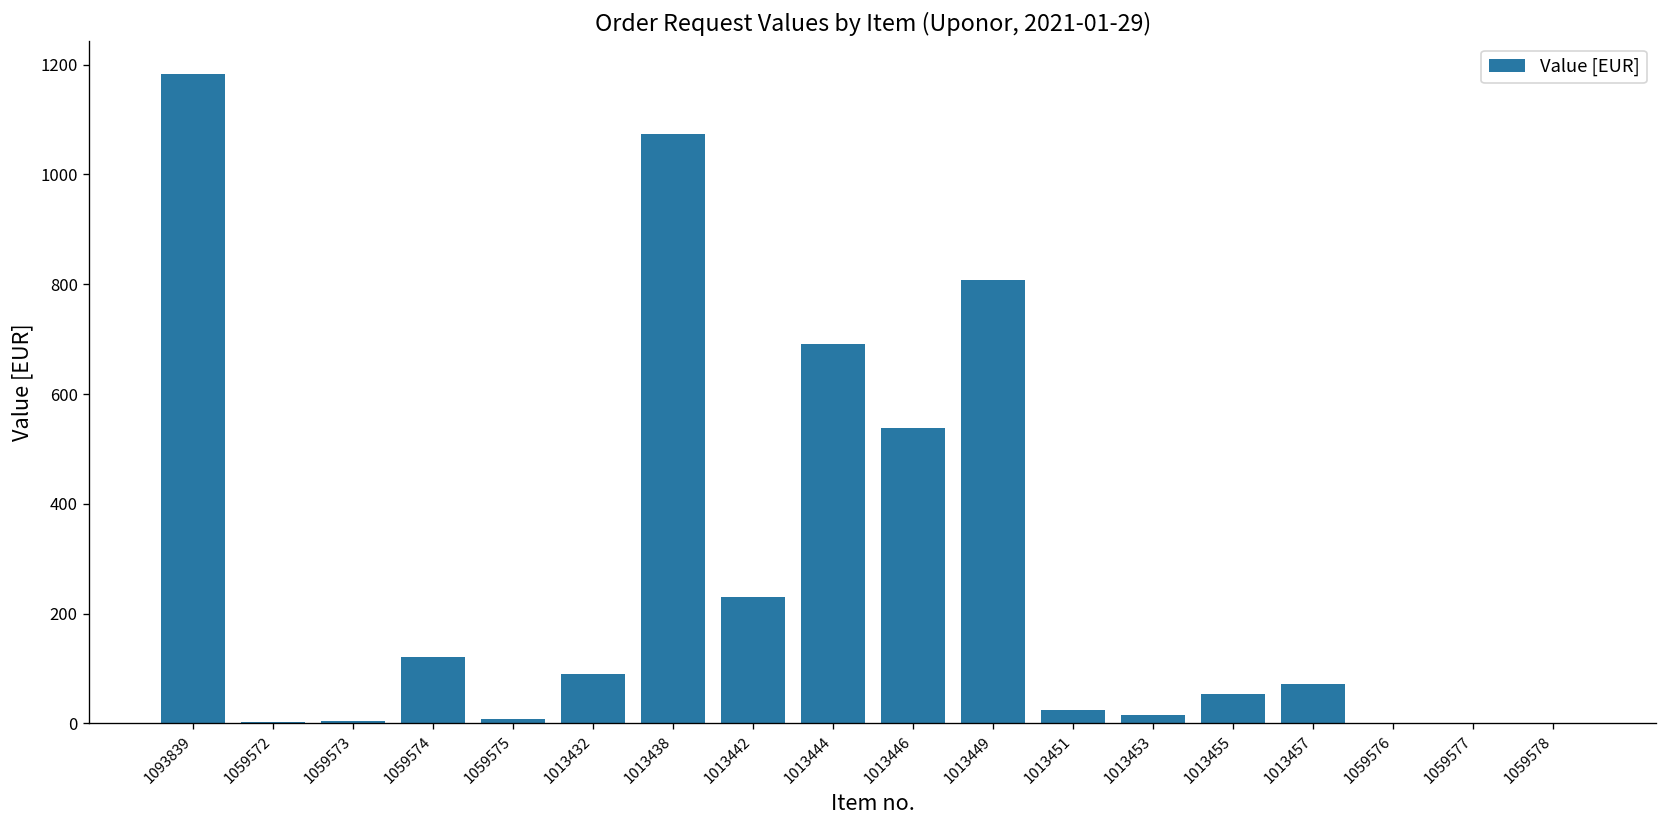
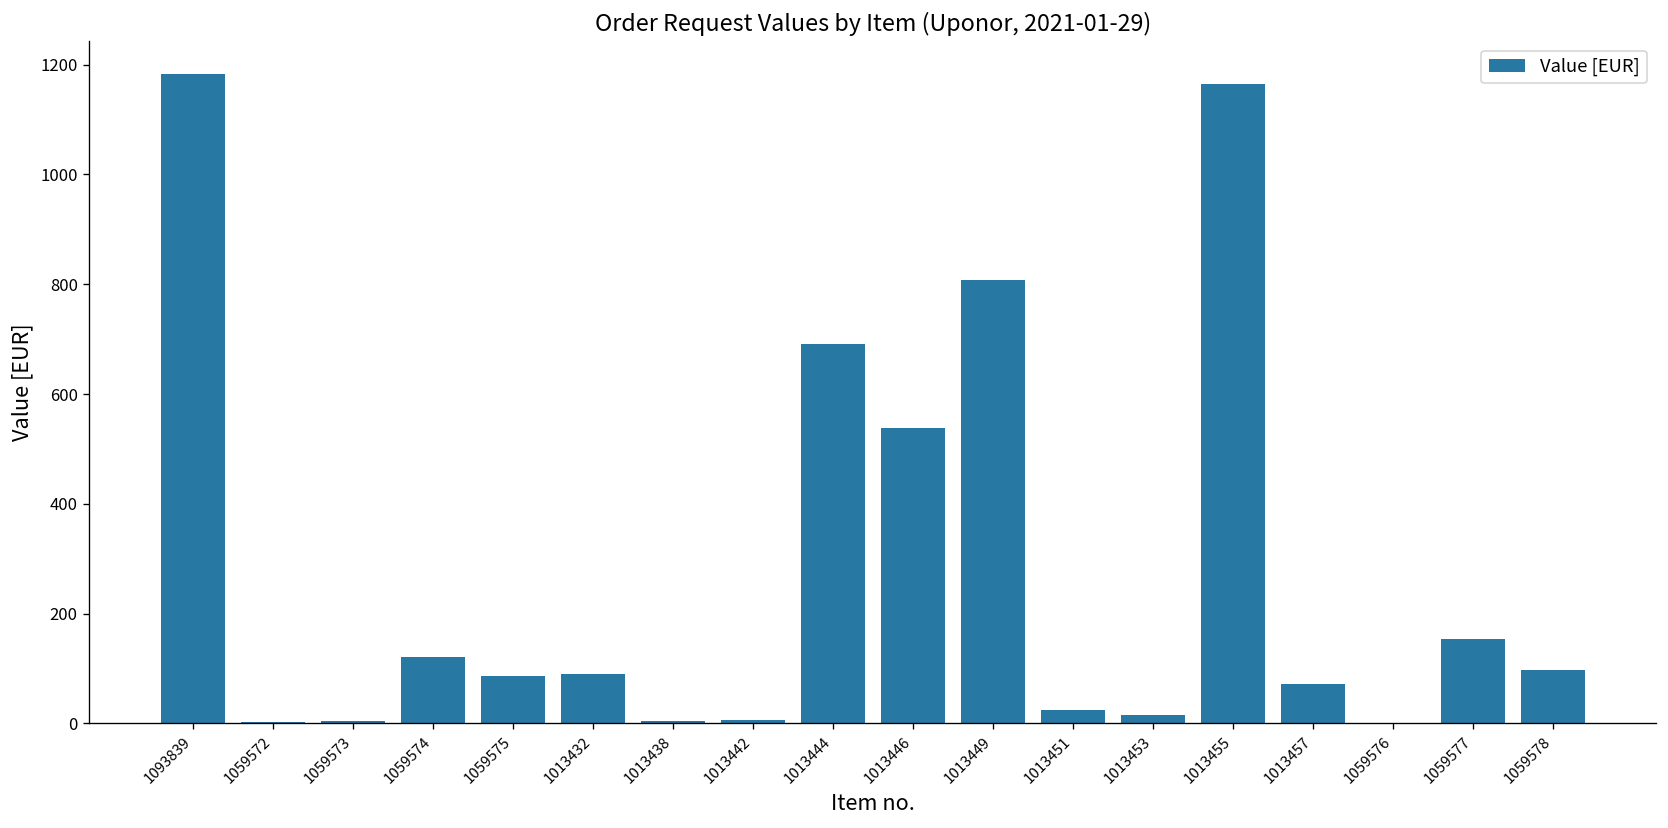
1059575: 10 -> 90
1013438: 1070 -> 0
1013442: 230 -> 10
1013455: 50 -> 1170
1059577: 0 -> 150
1059578: 0 -> 100
